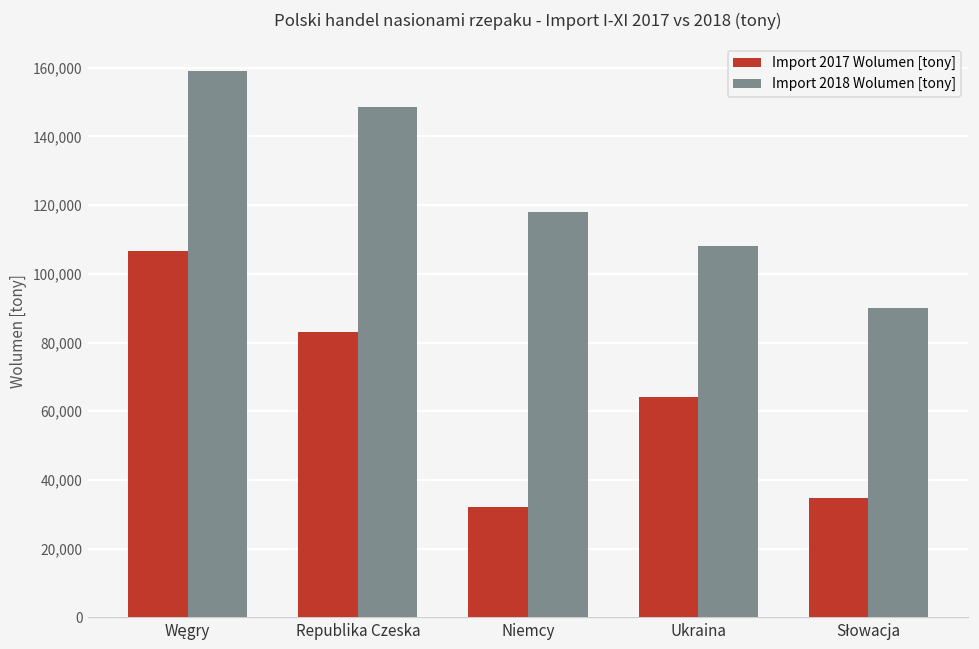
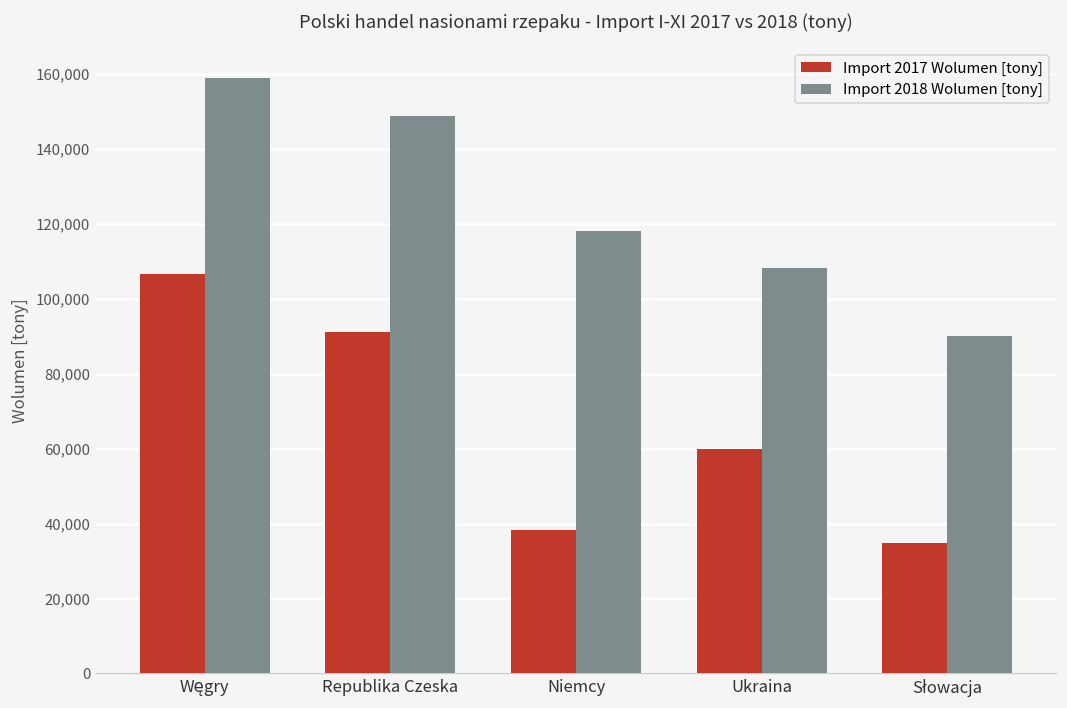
Import 2017 Wolumen [tony], Republika Czeska: 83,000 -> 91,000
Import 2017 Wolumen [tony], Niemcy: 32,000 -> 38,000
Import 2017 Wolumen [tony], Ukraina: 64,000 -> 60,000
